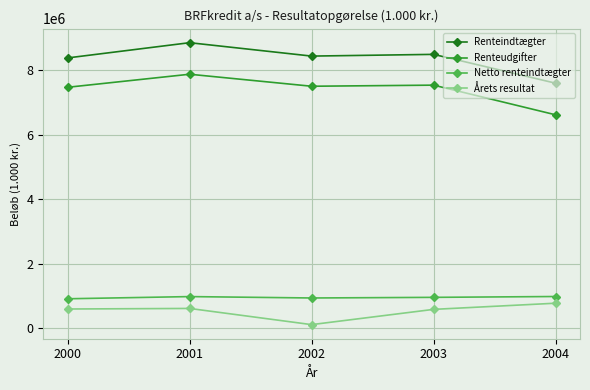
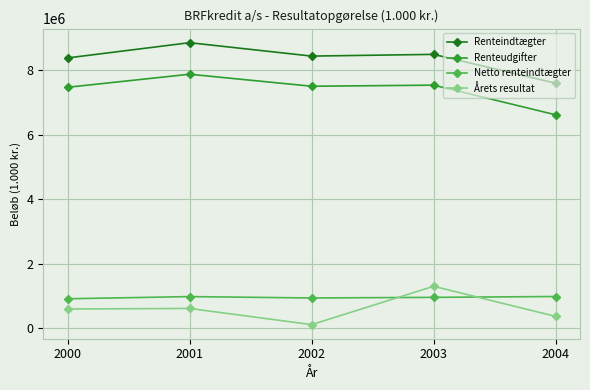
Årets resultat, 2003: 600000 -> 1300000
Årets resultat, 2004: 800000 -> 400000
